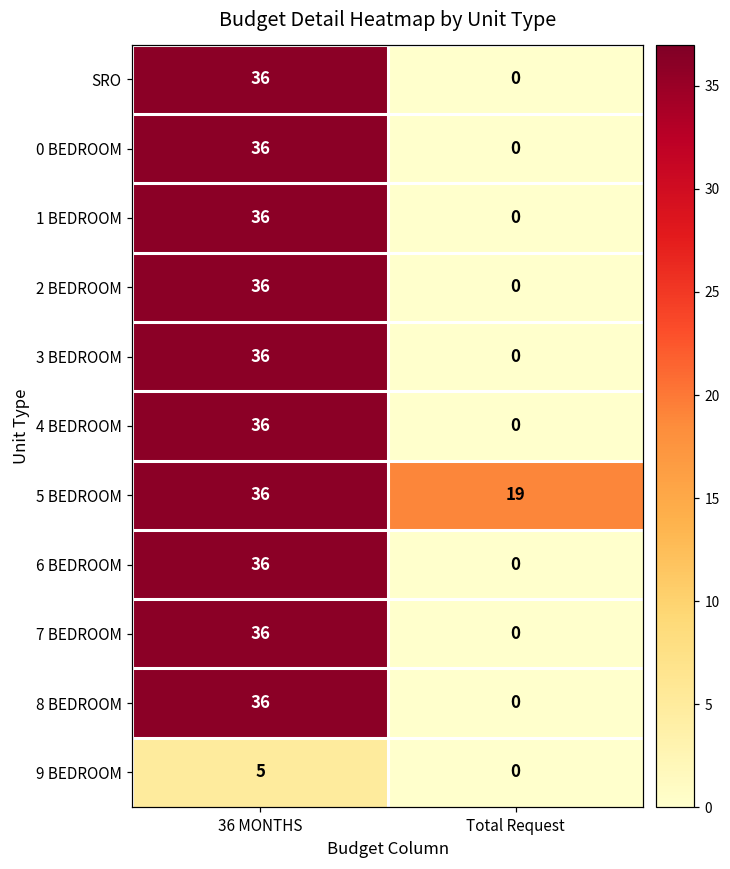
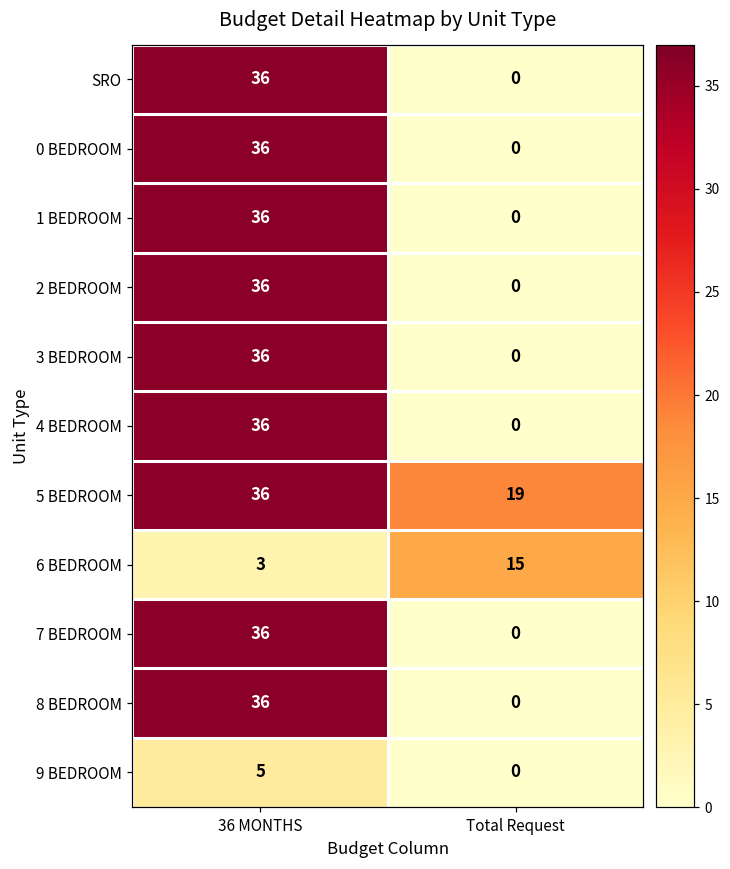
6 BEDROOM, 36 MONTHS: 36 -> 3
6 BEDROOM, Total Request: 0 -> 15
